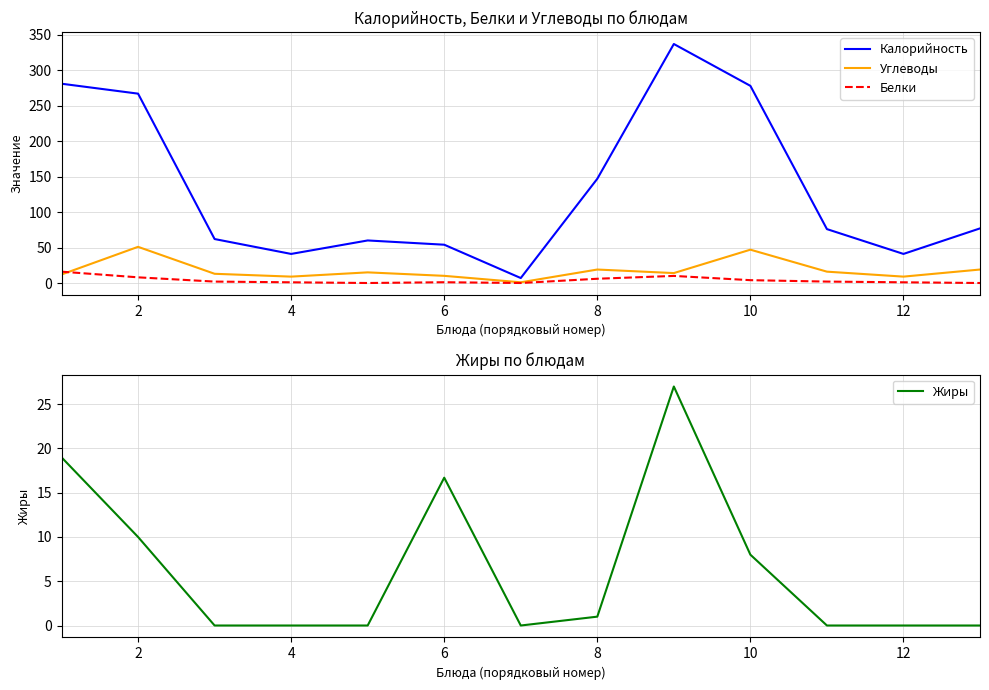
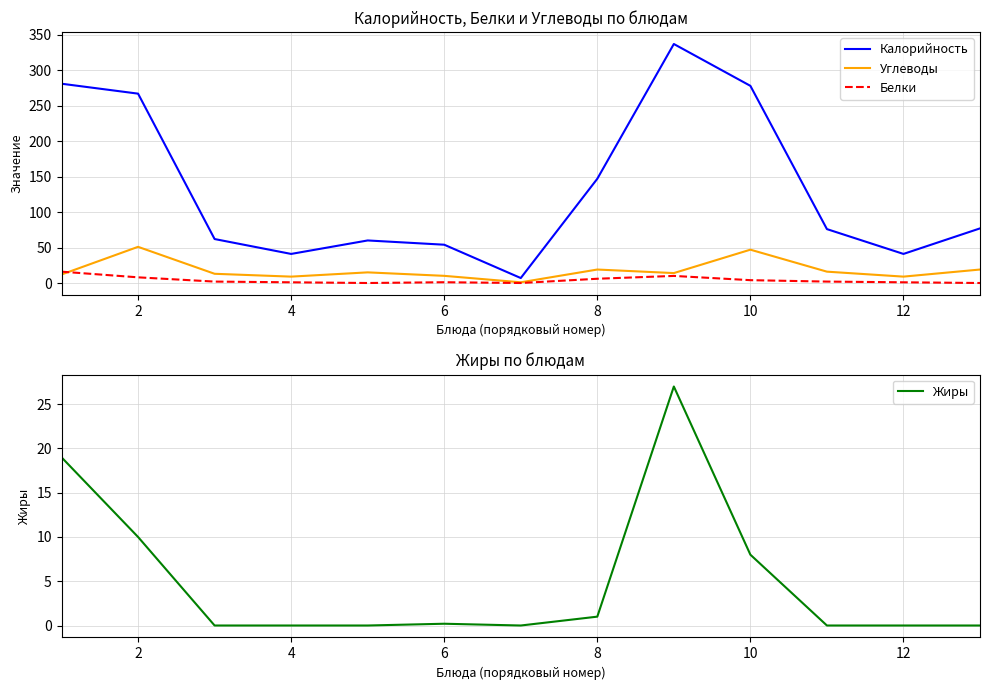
Жиры по блюдам, 6: 17 -> 0
